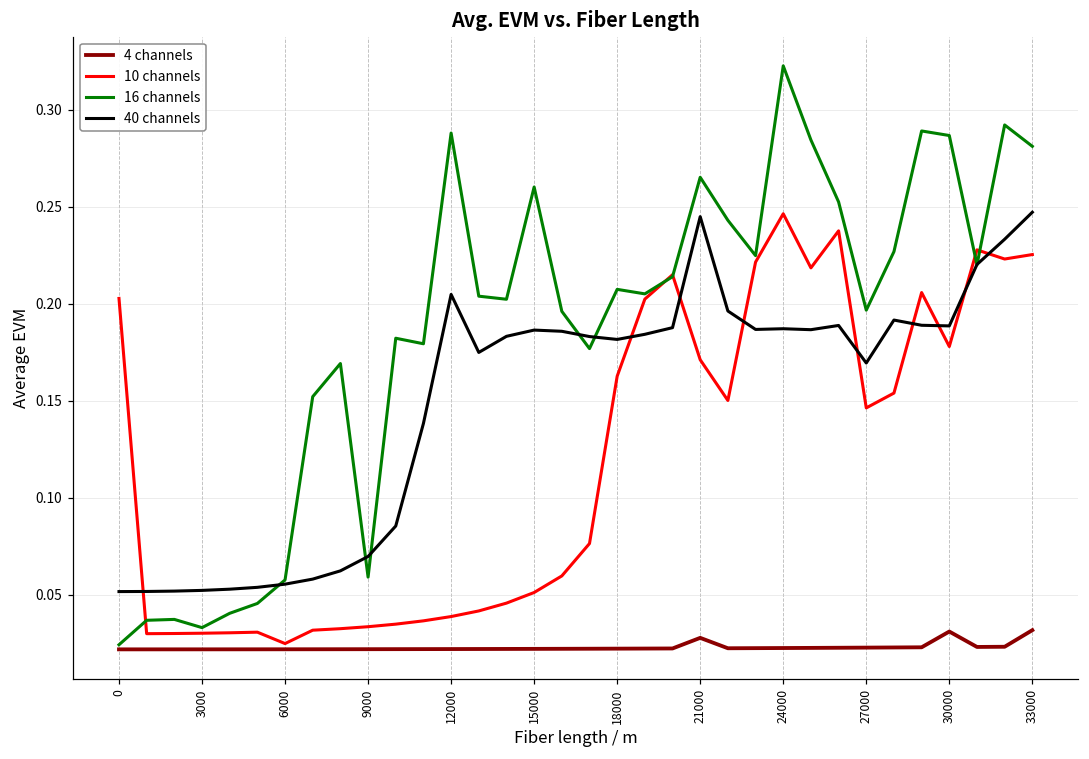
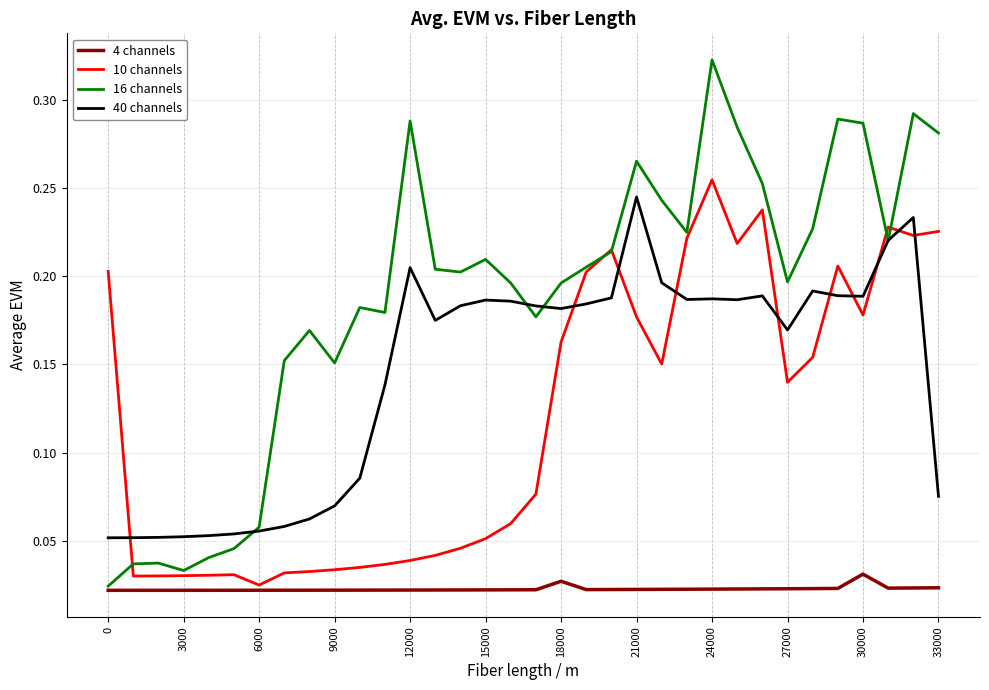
16 channels, 9000: 0.059 -> 0.151
16 channels, 15000: 0.260 -> 0.210
4 channels, 18000: 0.022 -> 0.027
16 channels, 18000: 0.207 -> 0.196
4 channels, 21000: 0.028 -> 0.022
10 channels, 21000: 0.171 -> 0.177
10 channels, 24000: 0.246 -> 0.255
10 channels, 27000: 0.146 -> 0.140
4 channels, 33000: 0.032 -> 0.023
40 channels, 33000: 0.247 -> 0.075
